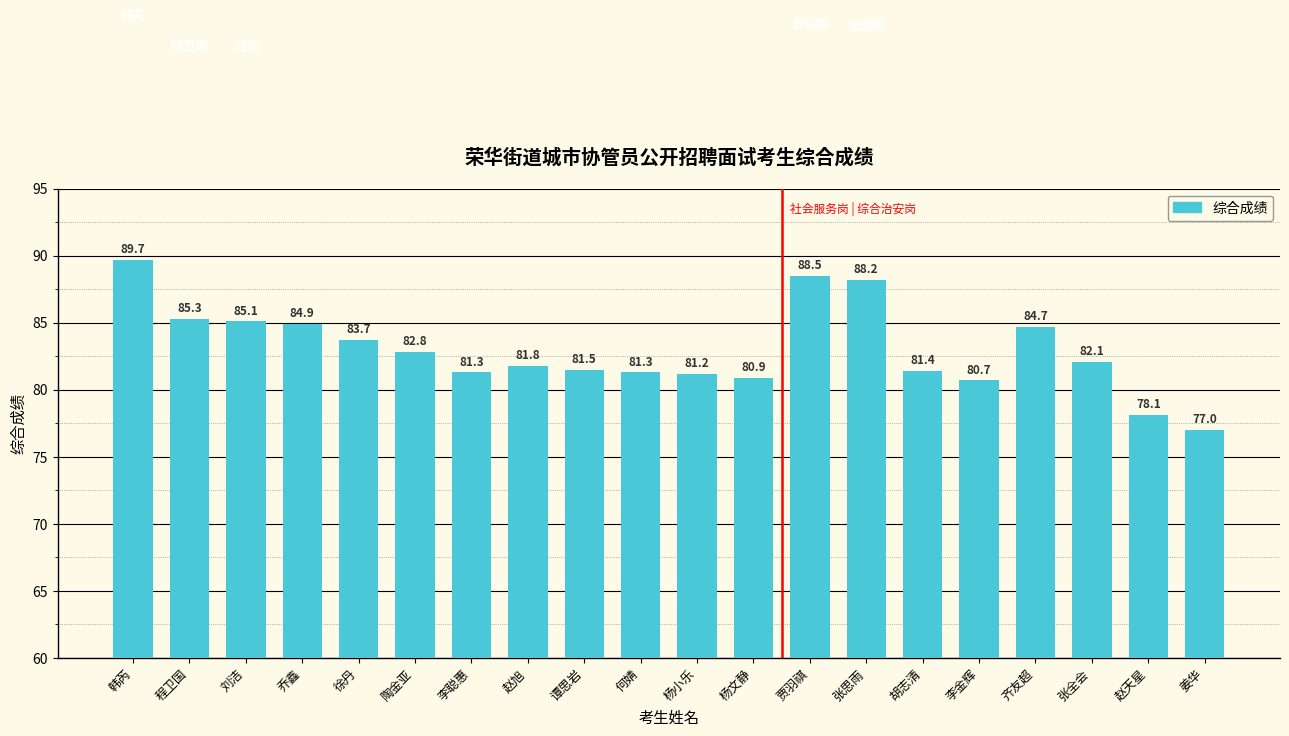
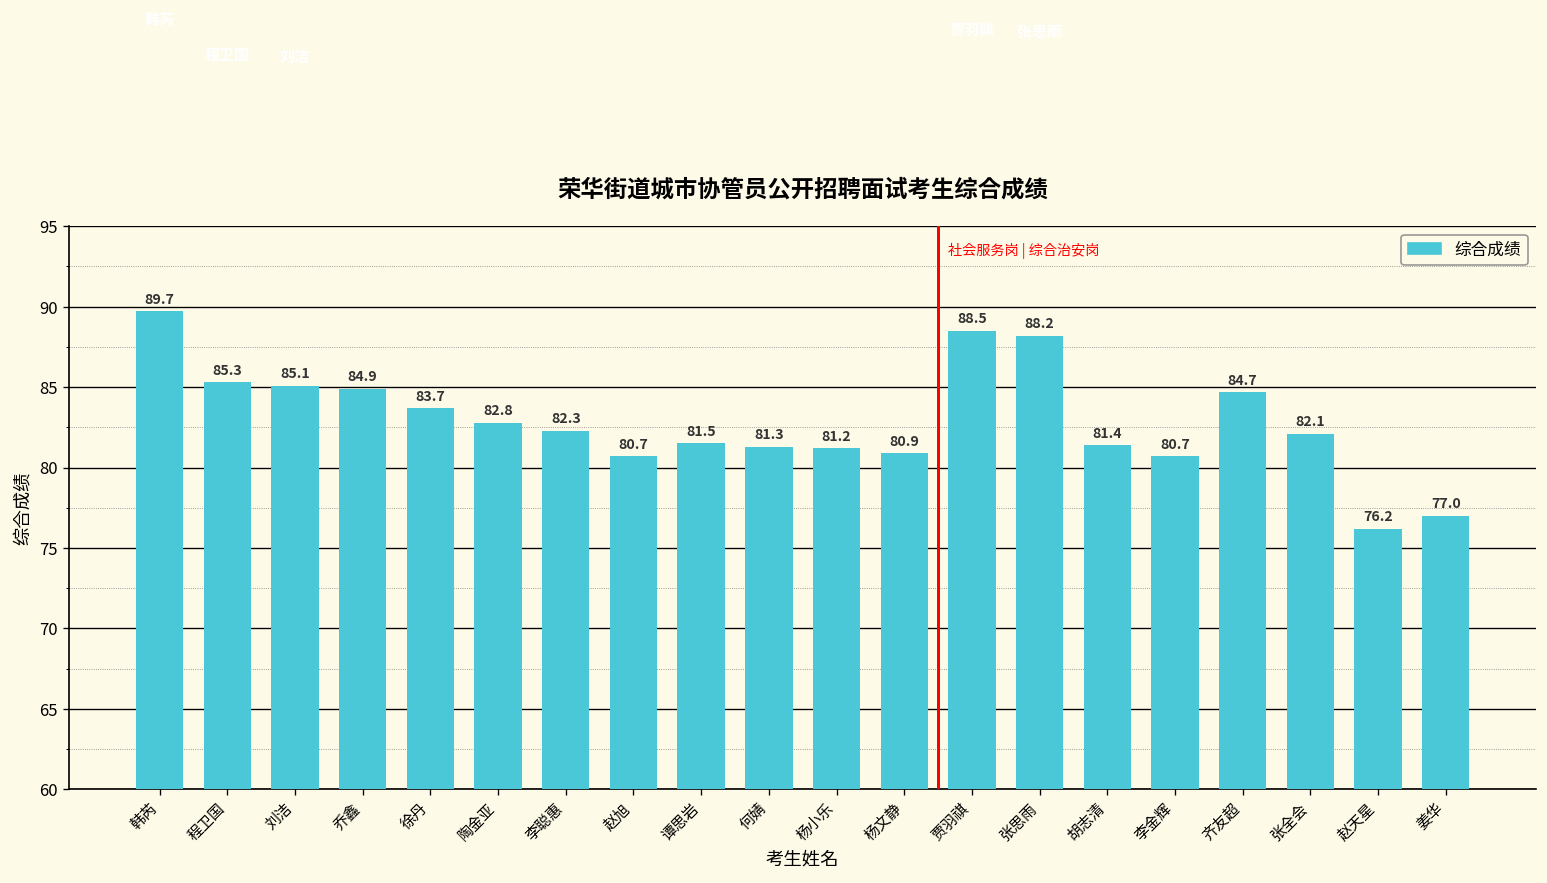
李聪惠: 81.3 -> 82.3
赵旭: 81.8 -> 80.7
赵天星: 78.1 -> 76.2
